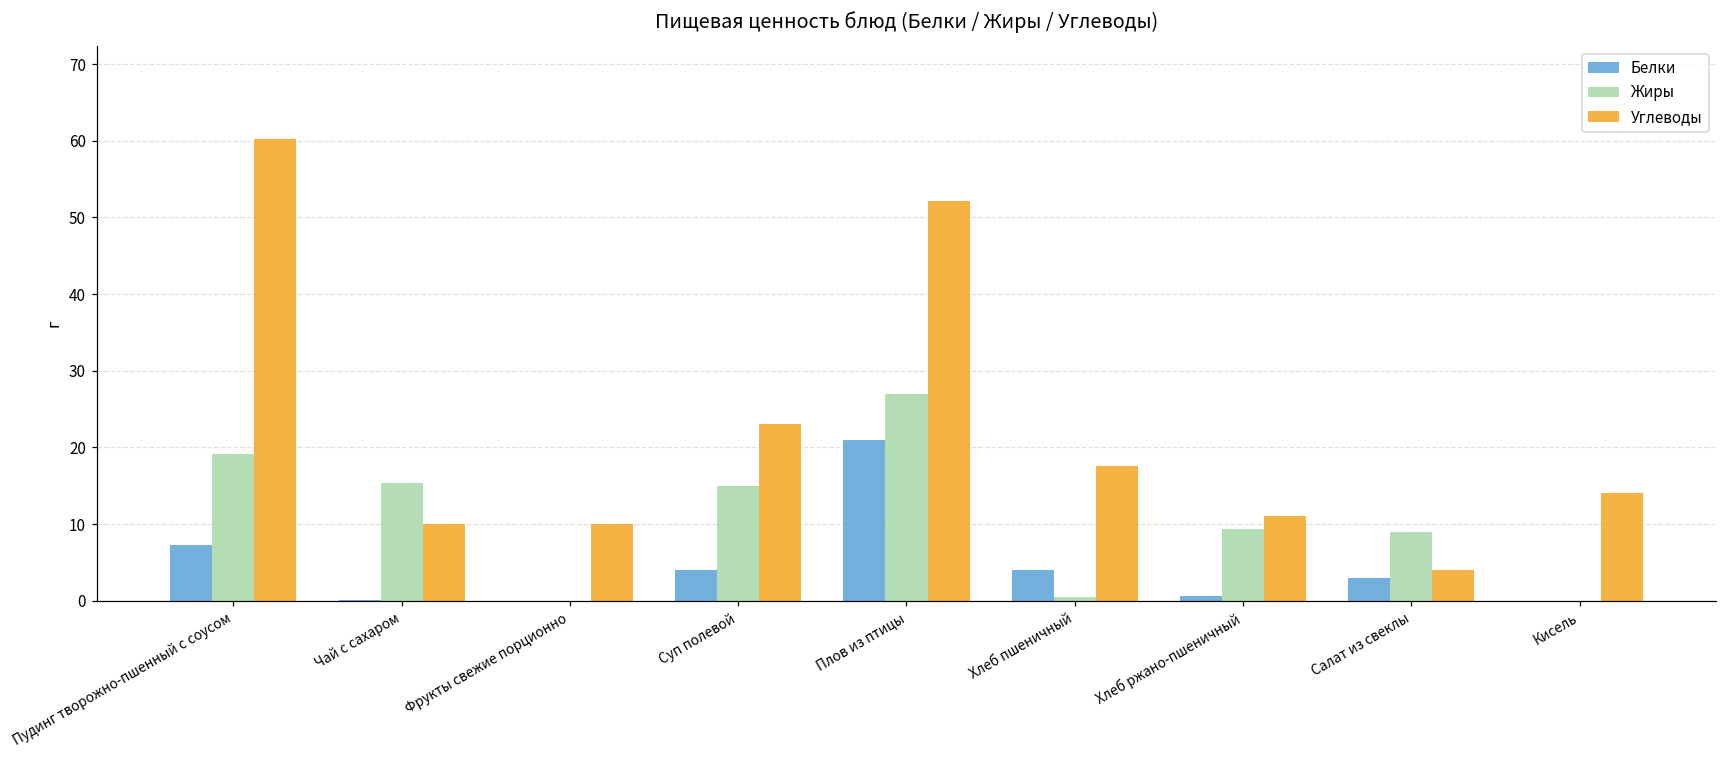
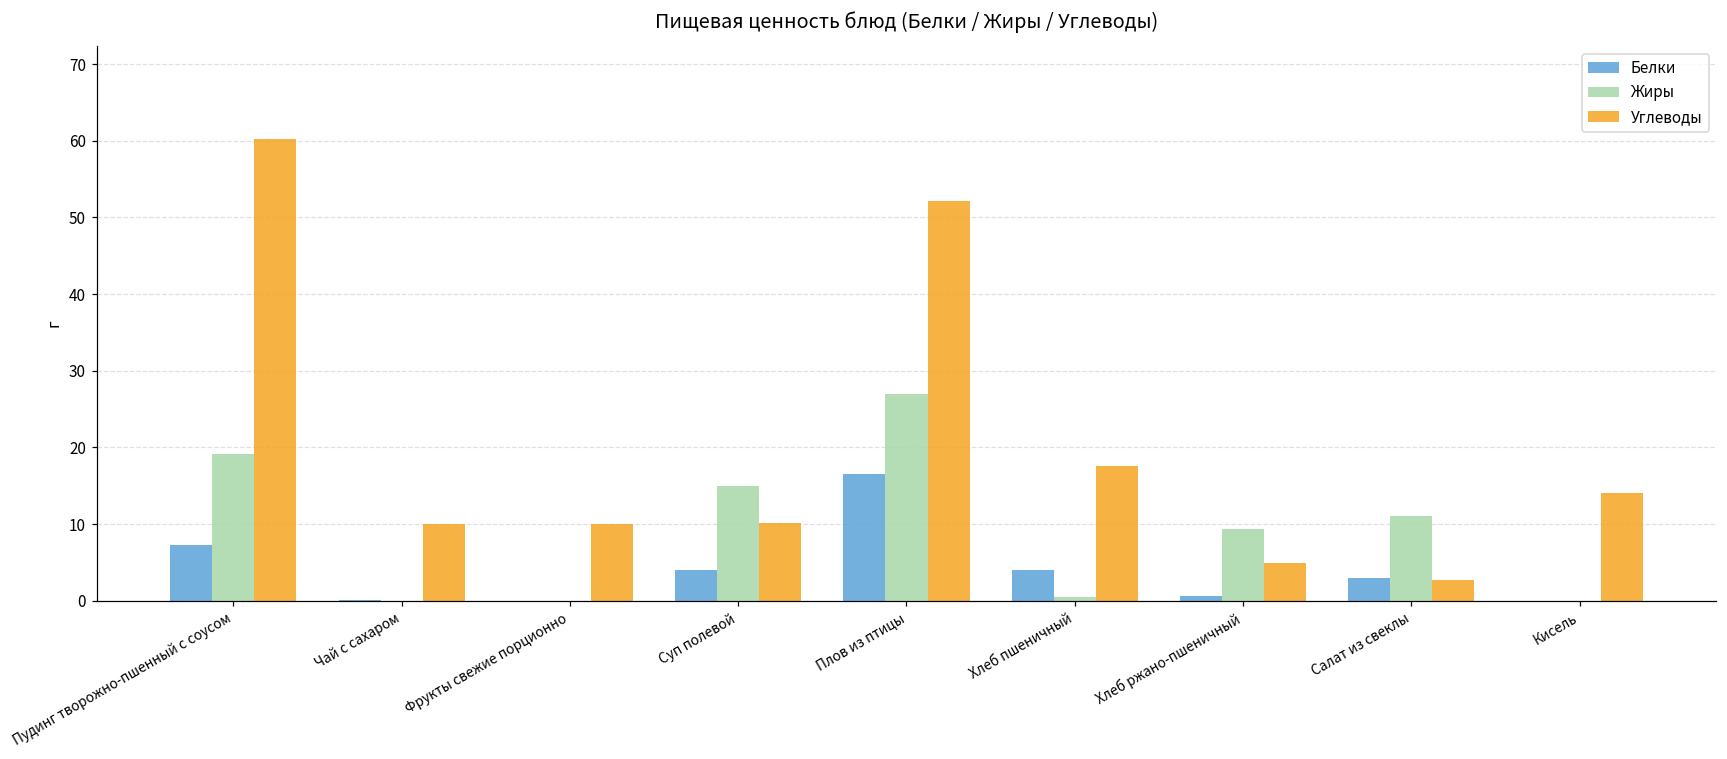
Жиры, Чай с сахаром: 15 -> 0
Углеводы, Суп полевой: 23 -> 10
Белки, Плов из птицы: 21 -> 17
Углеводы, Хлеб ржано-пшеничный: 11 -> 5
Жиры, Салат из свеклы: 9 -> 11
Углеводы, Салат из свеклы: 4 -> 3
